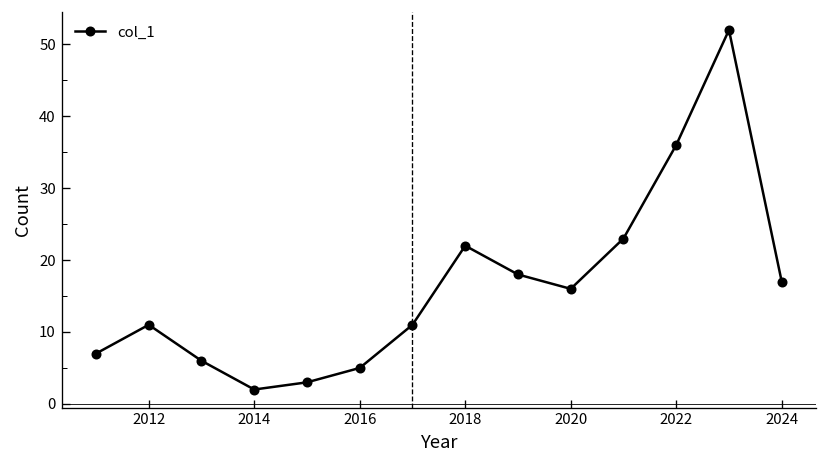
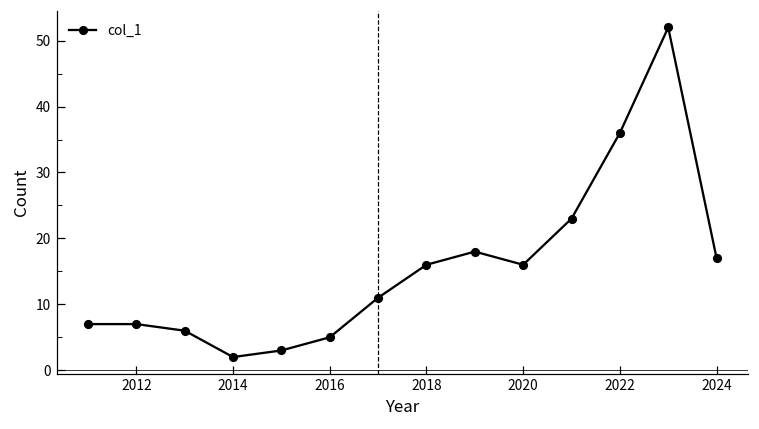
2012: 11 -> 7
2018: 22 -> 16
